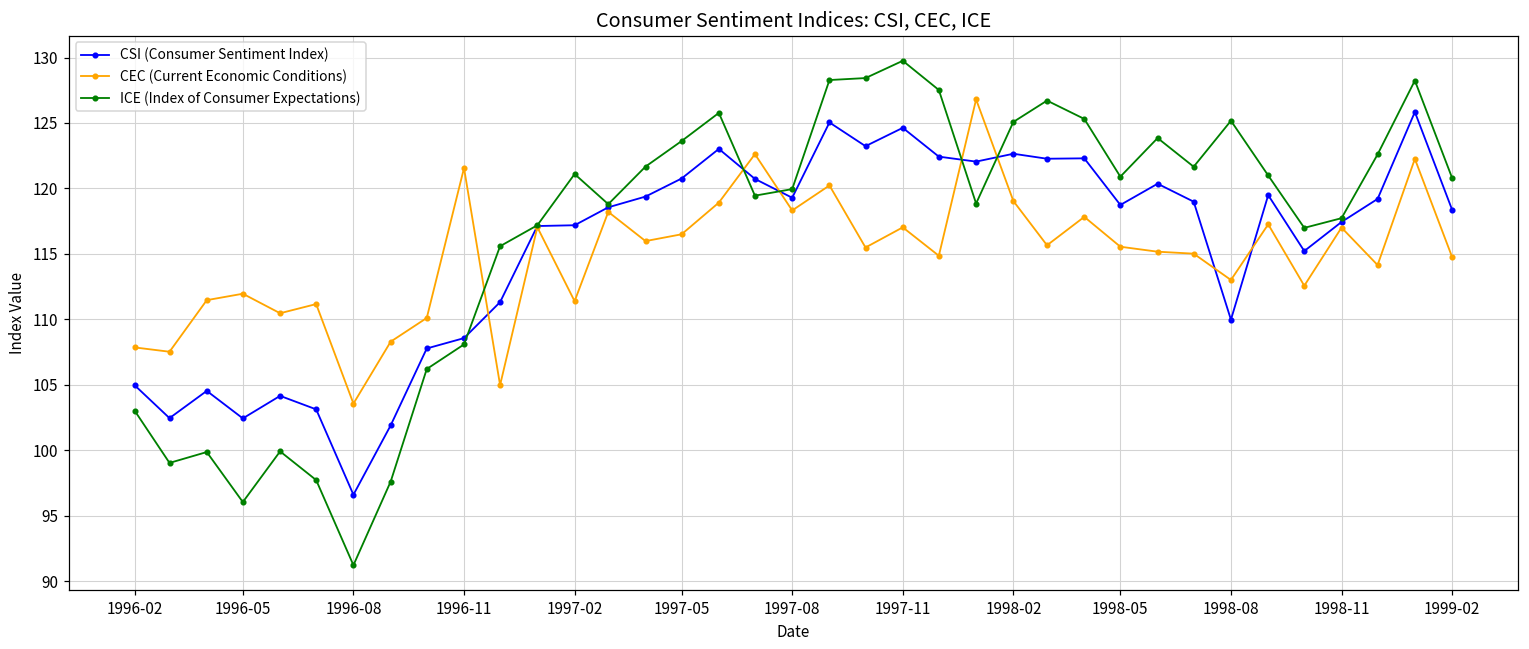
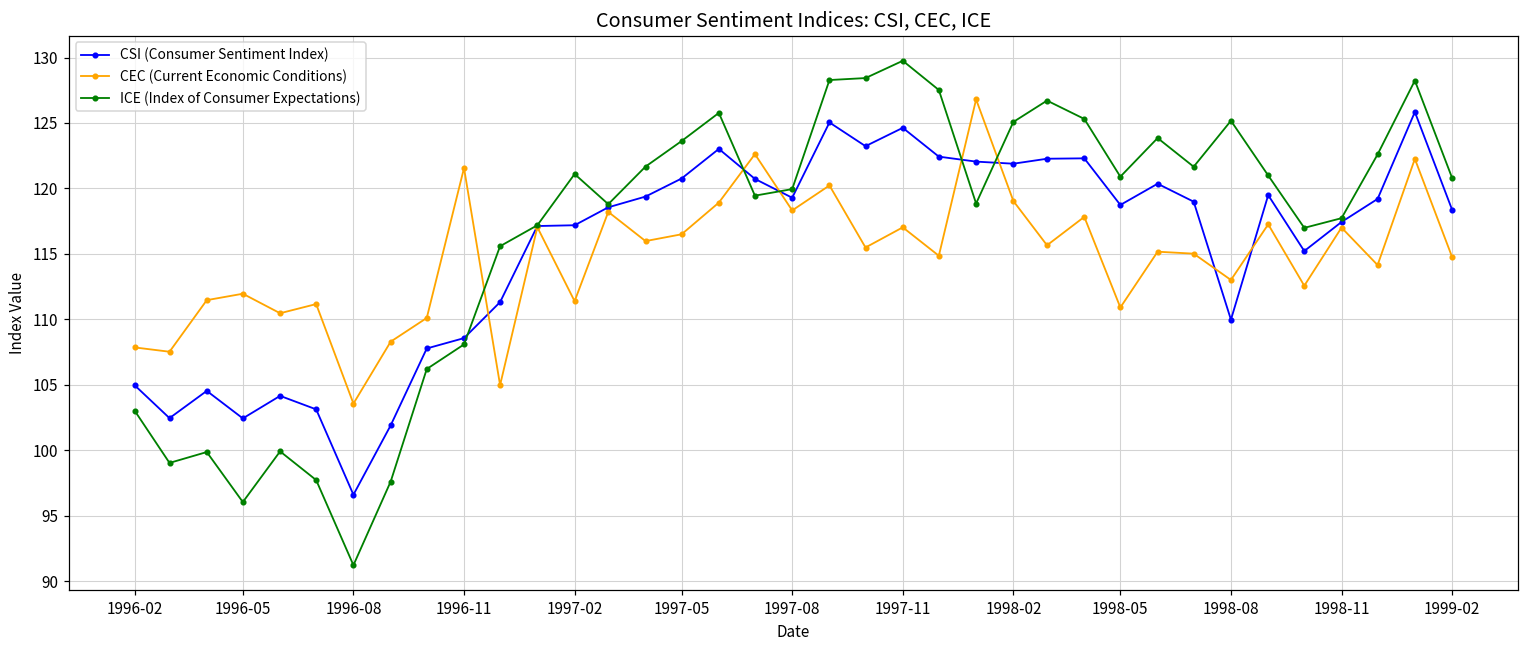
CSI (Consumer Sentiment Index), 1998-02: 122.7 -> 121.9
CEC (Current Economic Conditions), 1998-05: 115.6 -> 110.9
